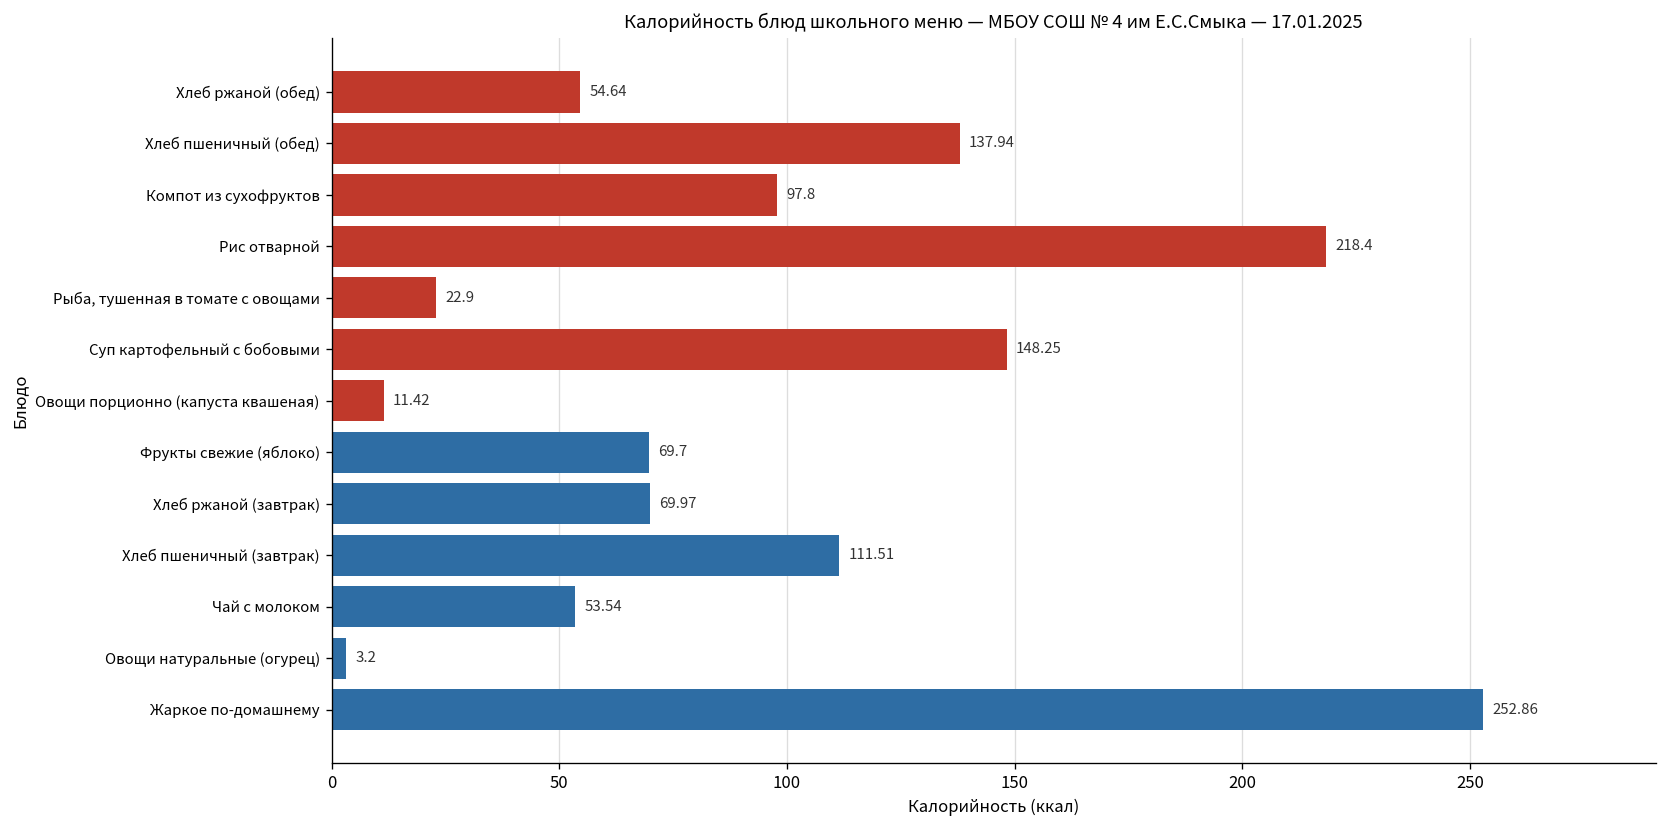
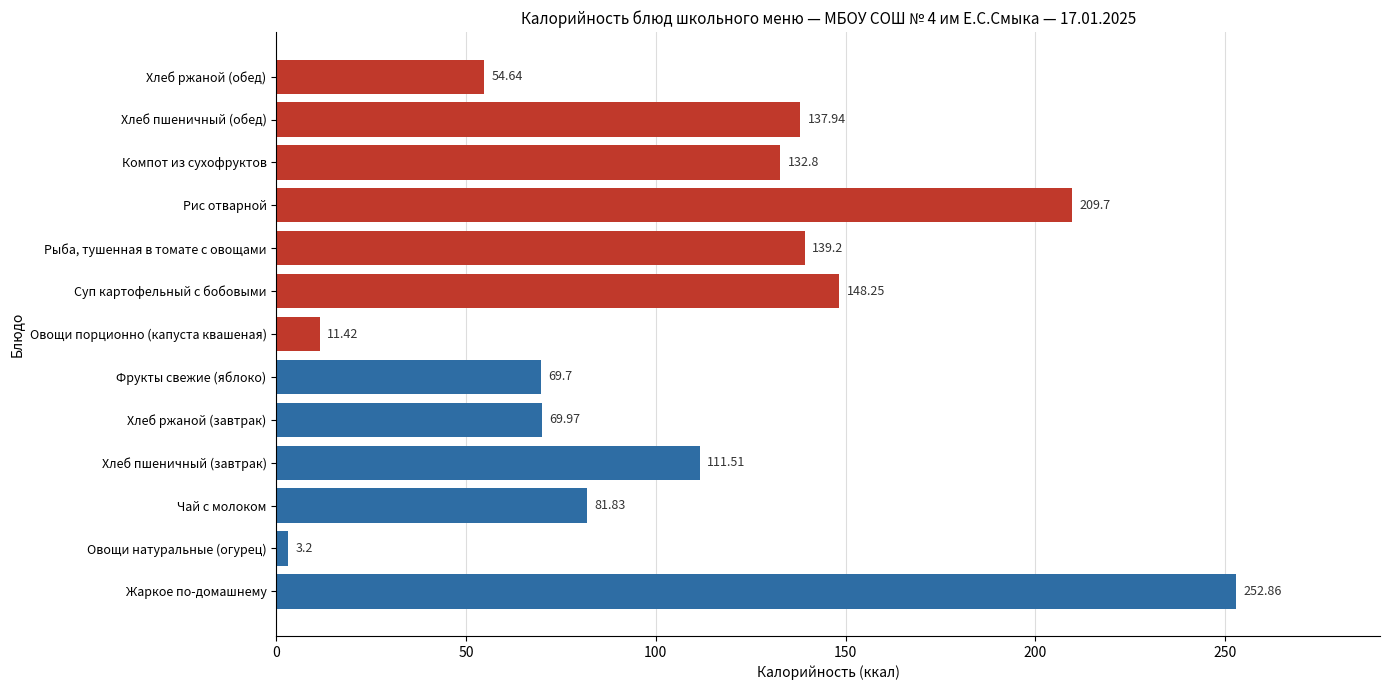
Компот из сухофруктов: 97.8 -> 132.8
Рис отварной: 218.4 -> 209.7
Рыба, тушенная в томате с овощами: 22.9 -> 139.2
Чай с молоком: 53.54 -> 81.83
